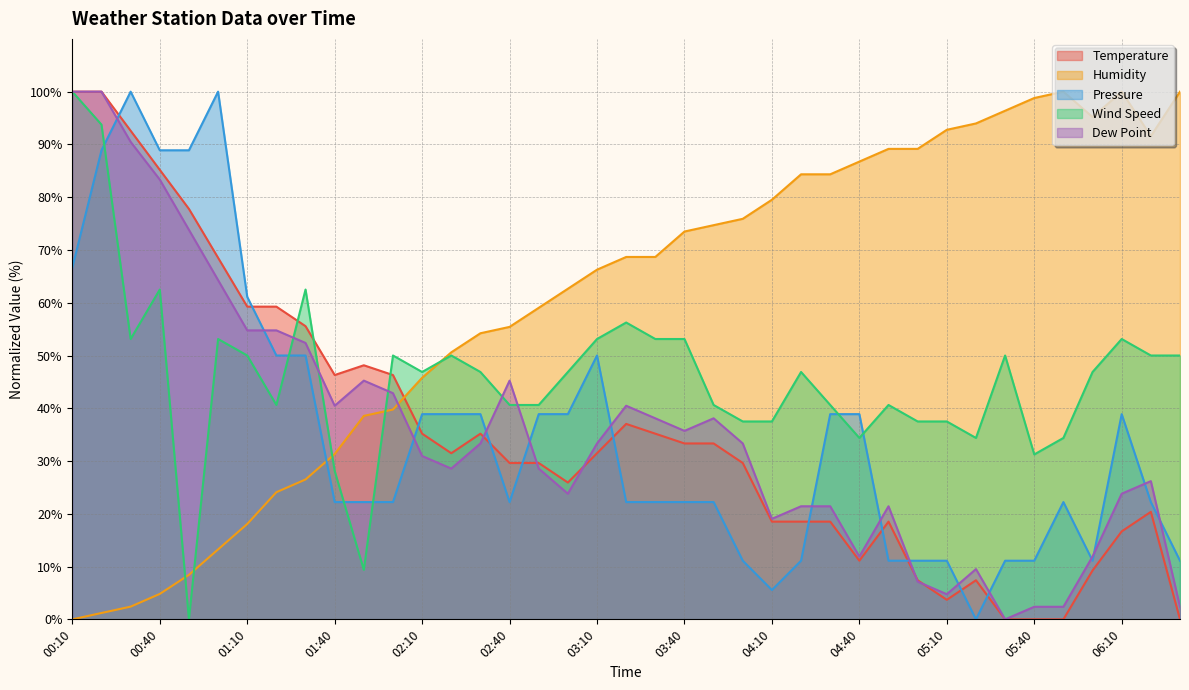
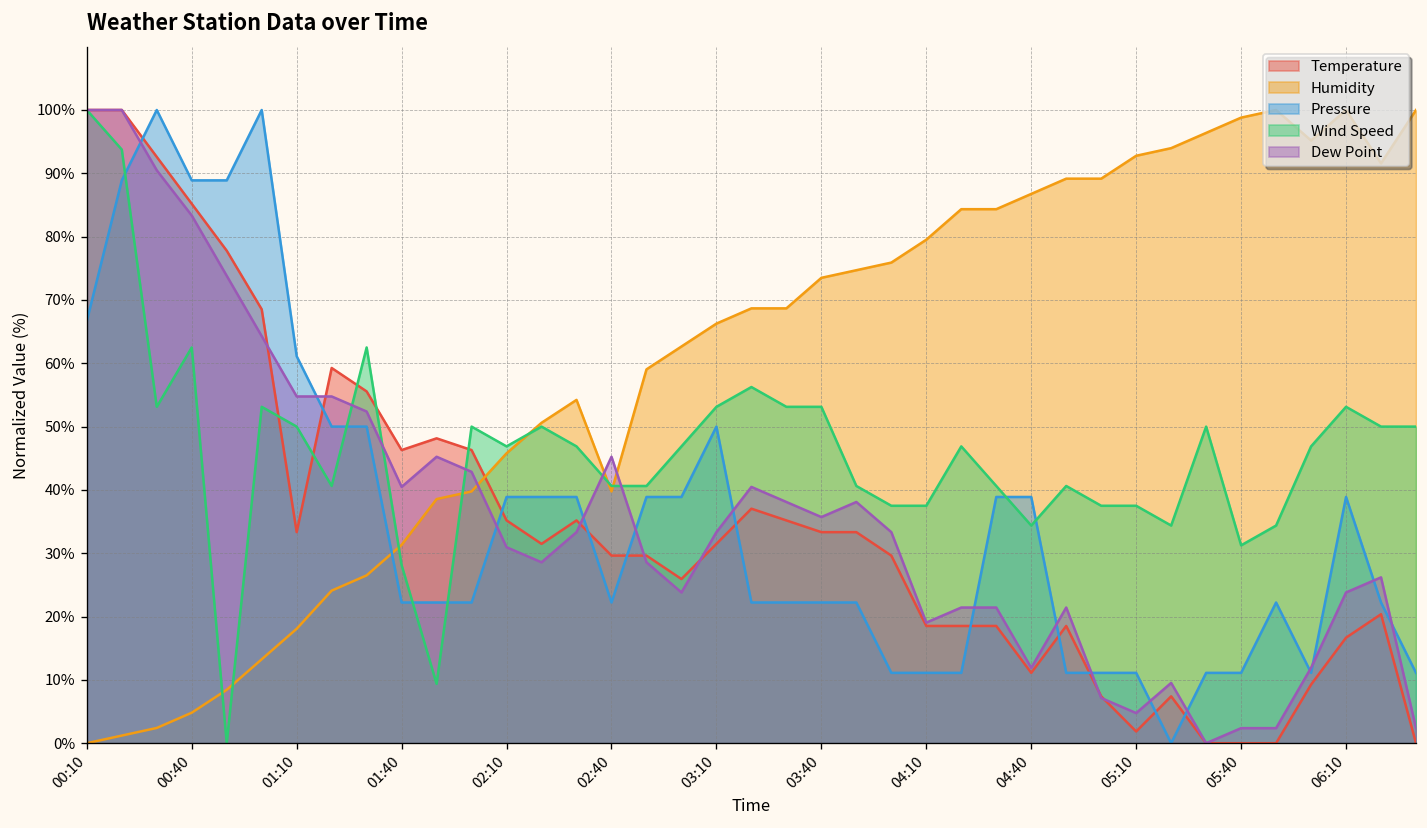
Temperature, 01:10: 59% -> 33%
Humidity, 02:40: 55% -> 40%
Pressure, 04:10: 6% -> 11%
Temperature, 05:10: 4% -> 2%
